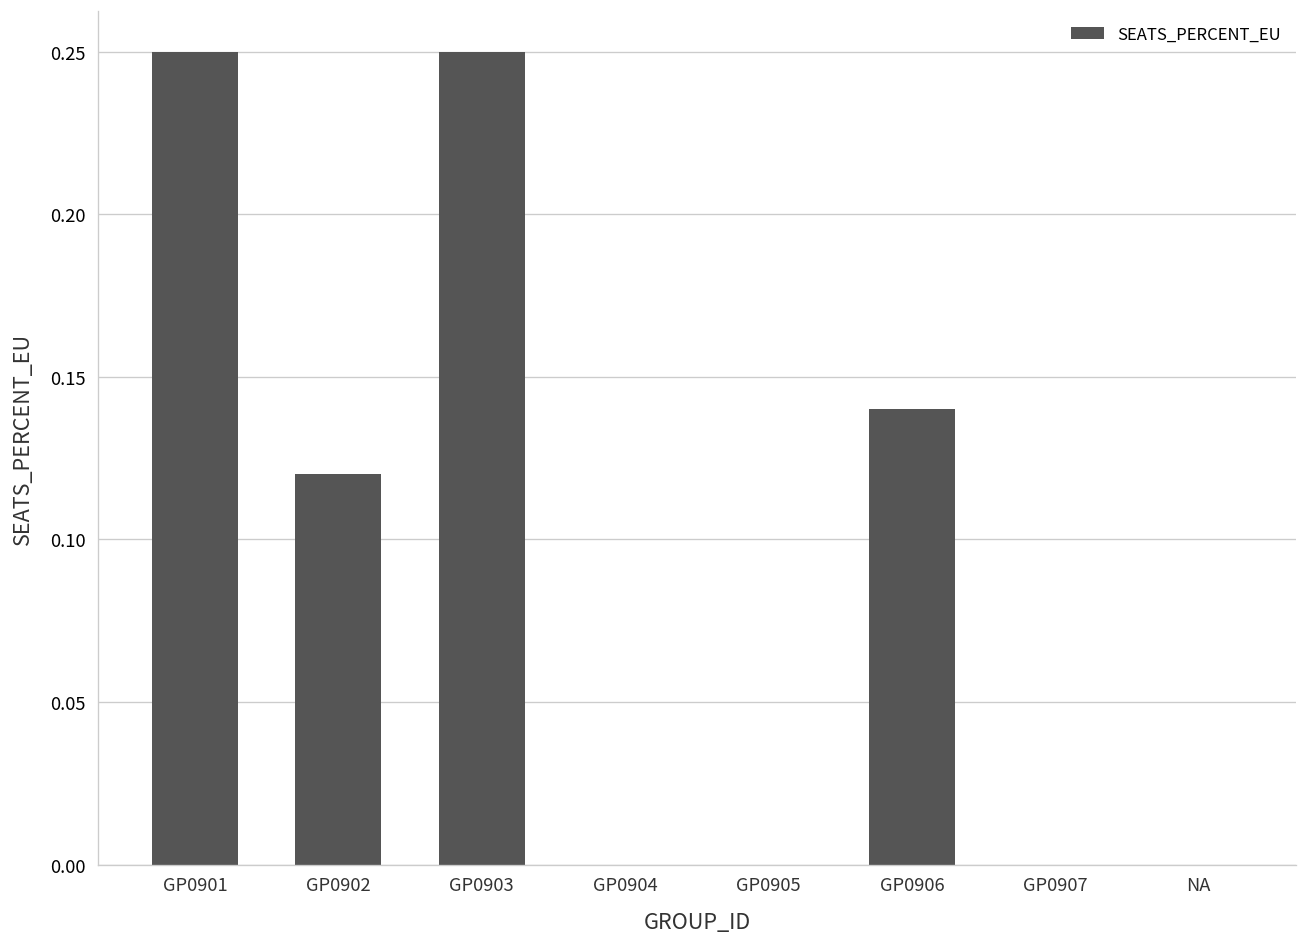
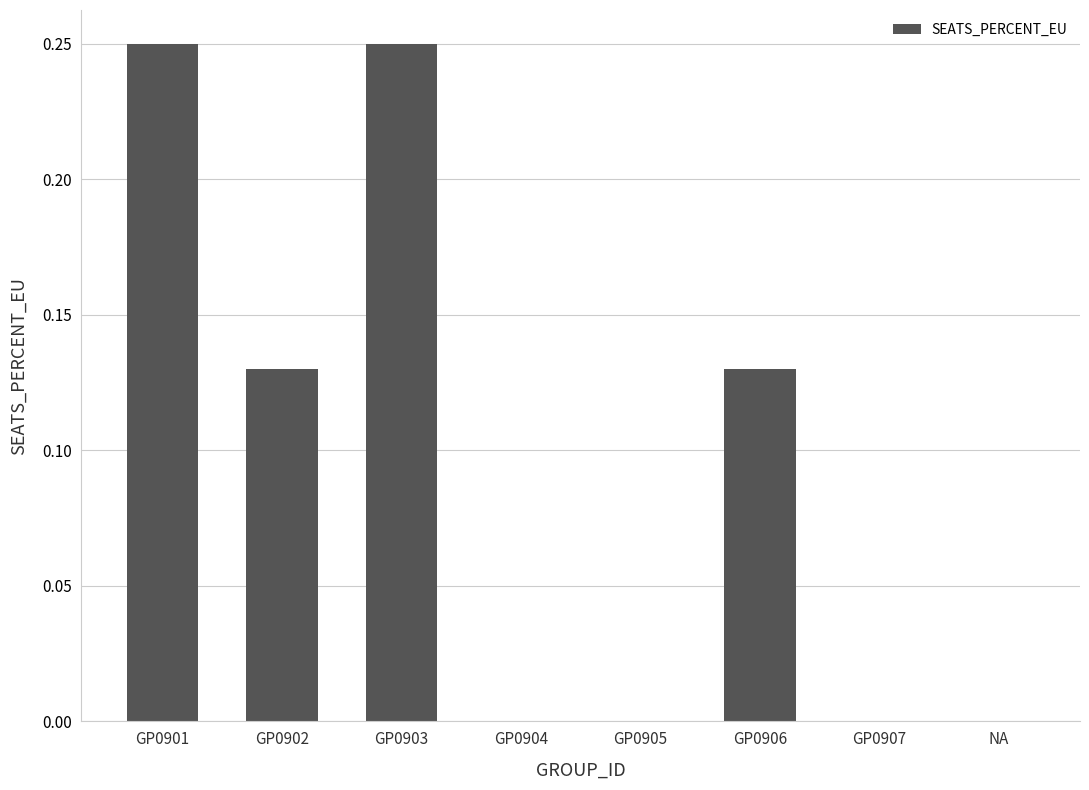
GP0902: 0.12 -> 0.13
GP0906: 0.14 -> 0.13
